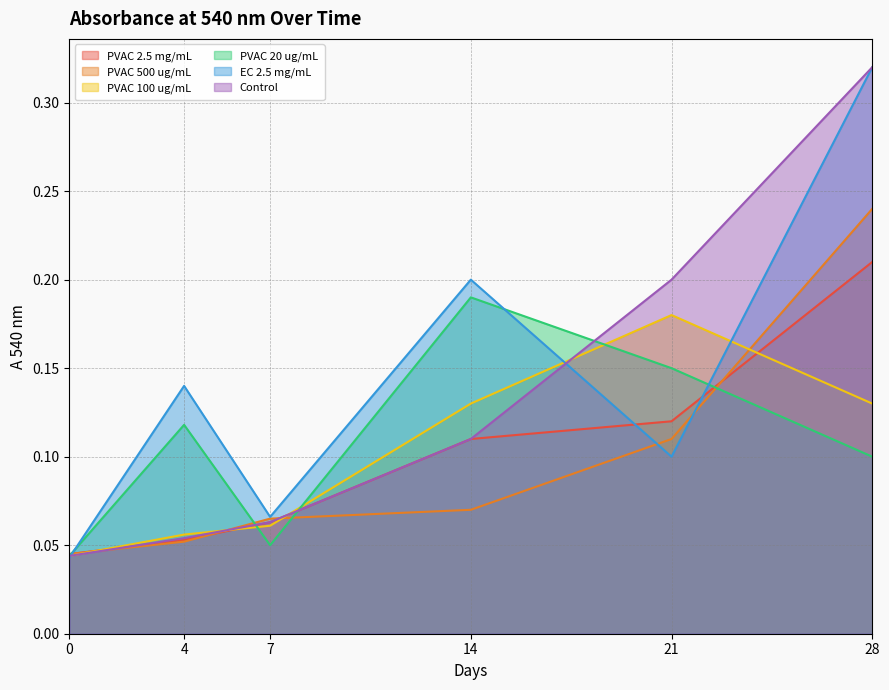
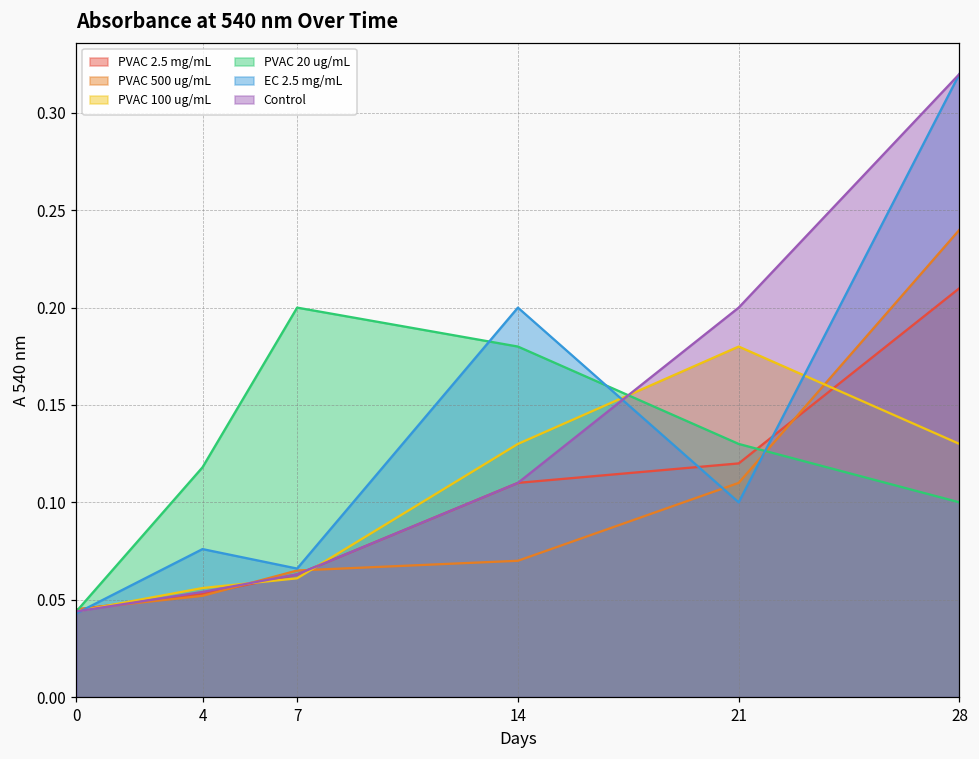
EC 2.5 mg/mL, 4: 0.140 -> 0.076
PVAC 20 ug/mL, 7: 0.05 -> 0.20
PVAC 20 ug/mL, 14: 0.19 -> 0.18
PVAC 20 ug/mL, 21: 0.15 -> 0.13
